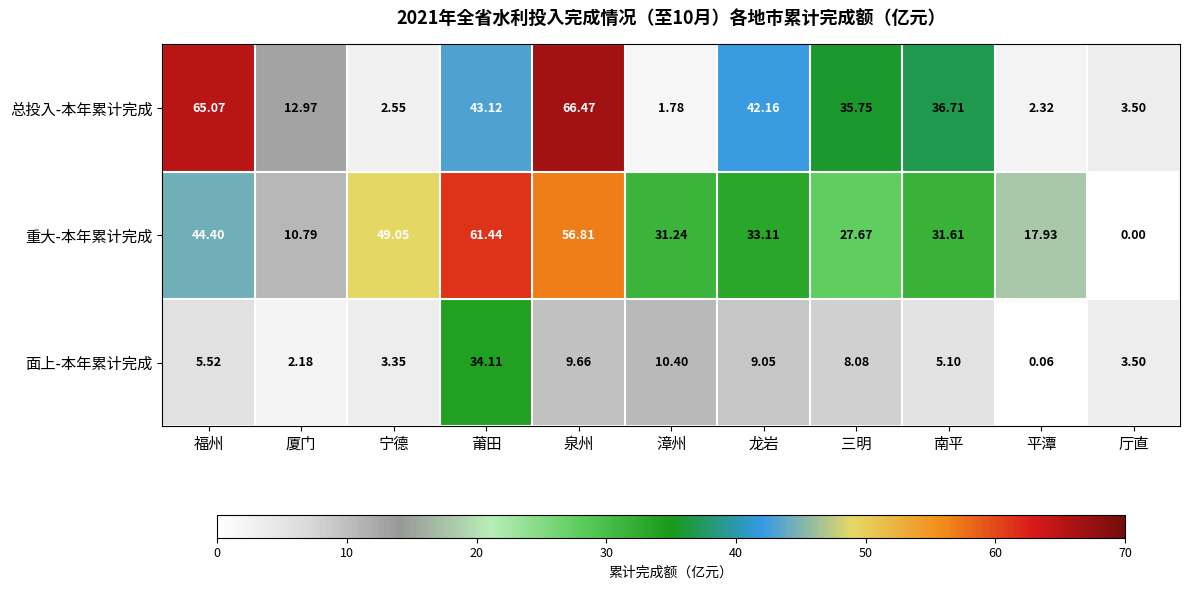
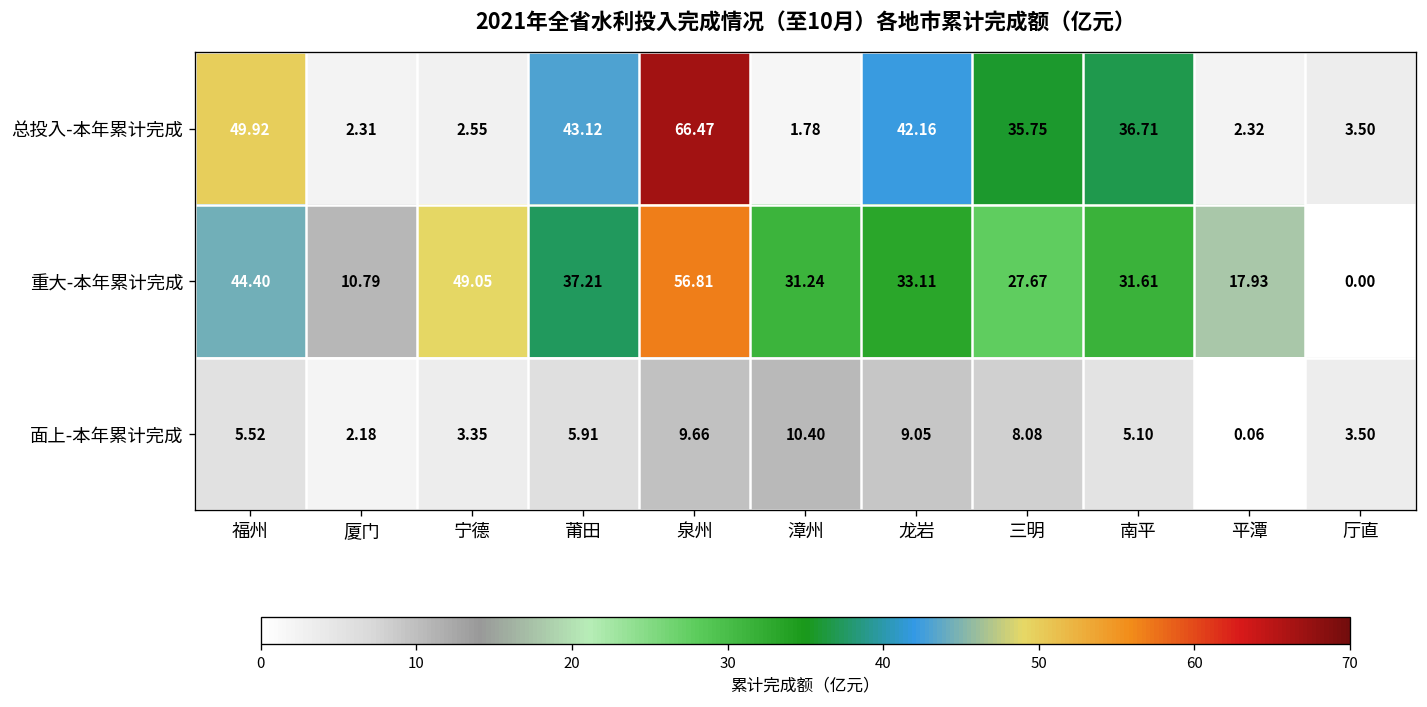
总投入-本年累计完成, 福州: 65.07 -> 49.92
总投入-本年累计完成, 厦门: 12.97 -> 2.31
重大-本年累计完成, 莆田: 61.44 -> 37.21
面上-本年累计完成, 莆田: 34.11 -> 5.91
